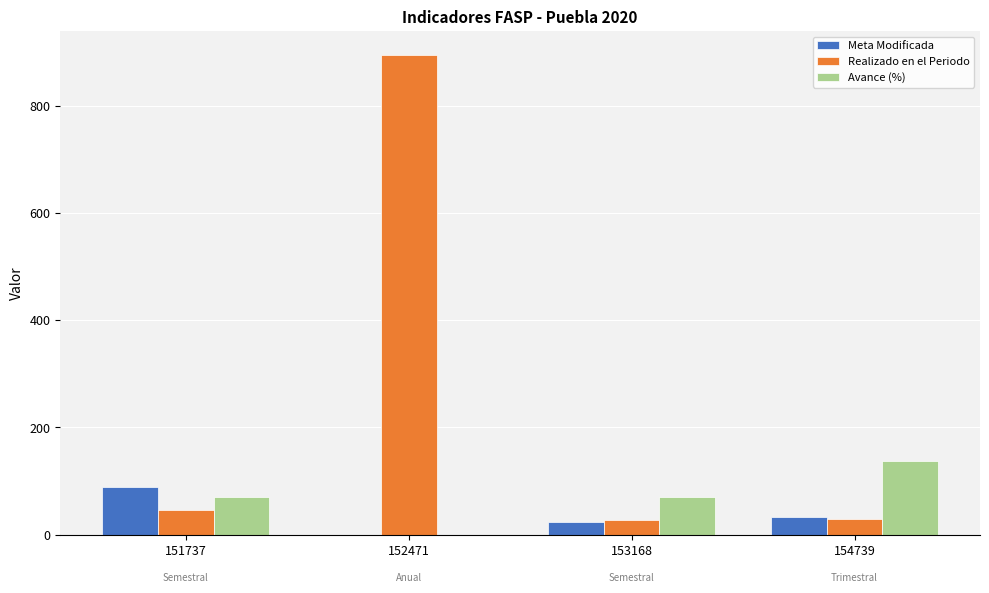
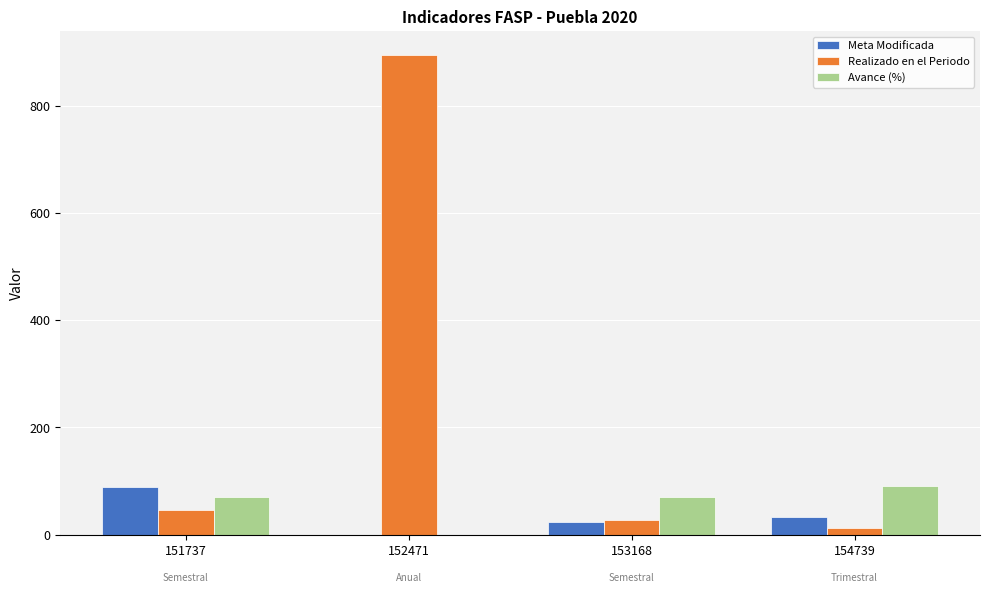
Realizado en el Periodo, 154739: 30 -> 10
Avance (%), 154739: 140 -> 90
